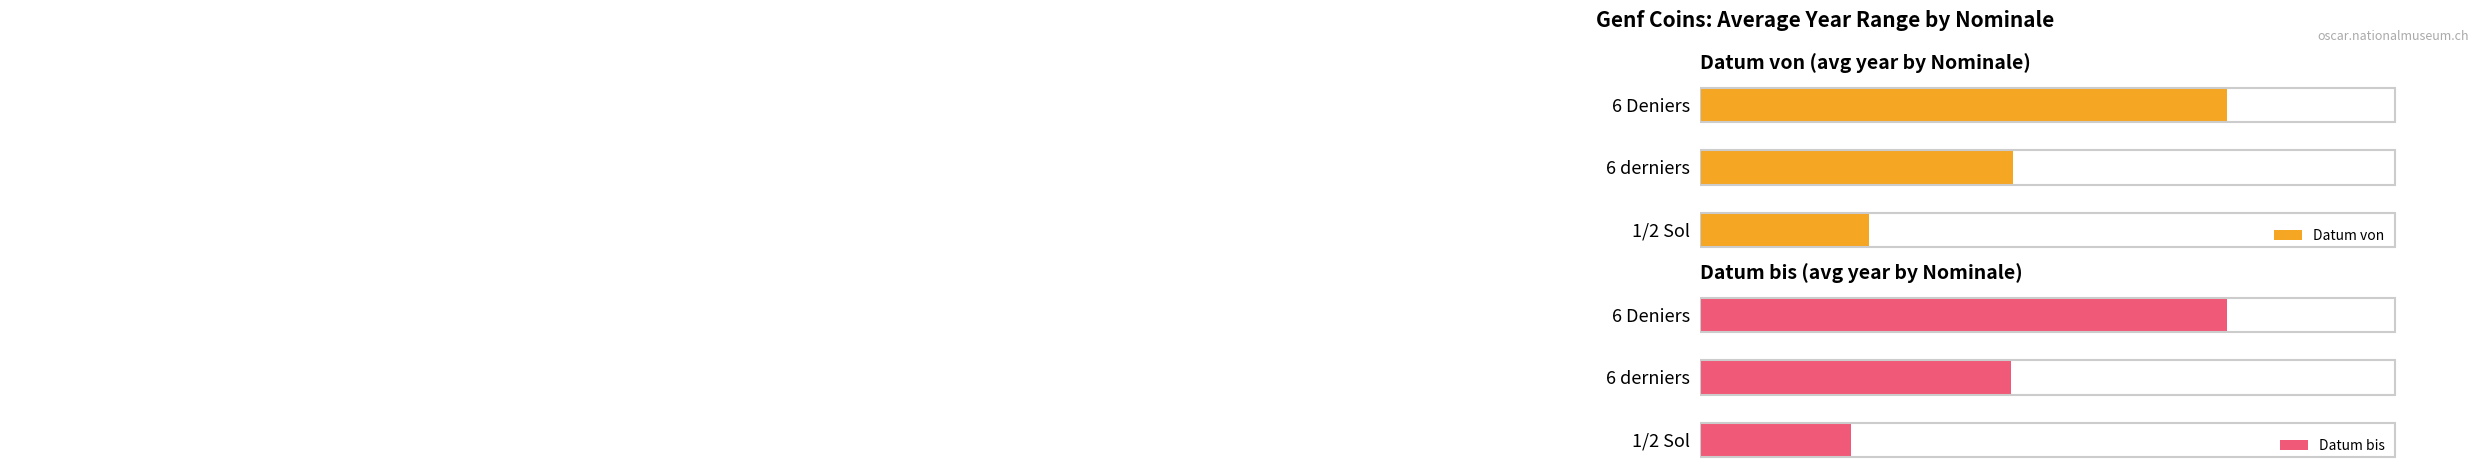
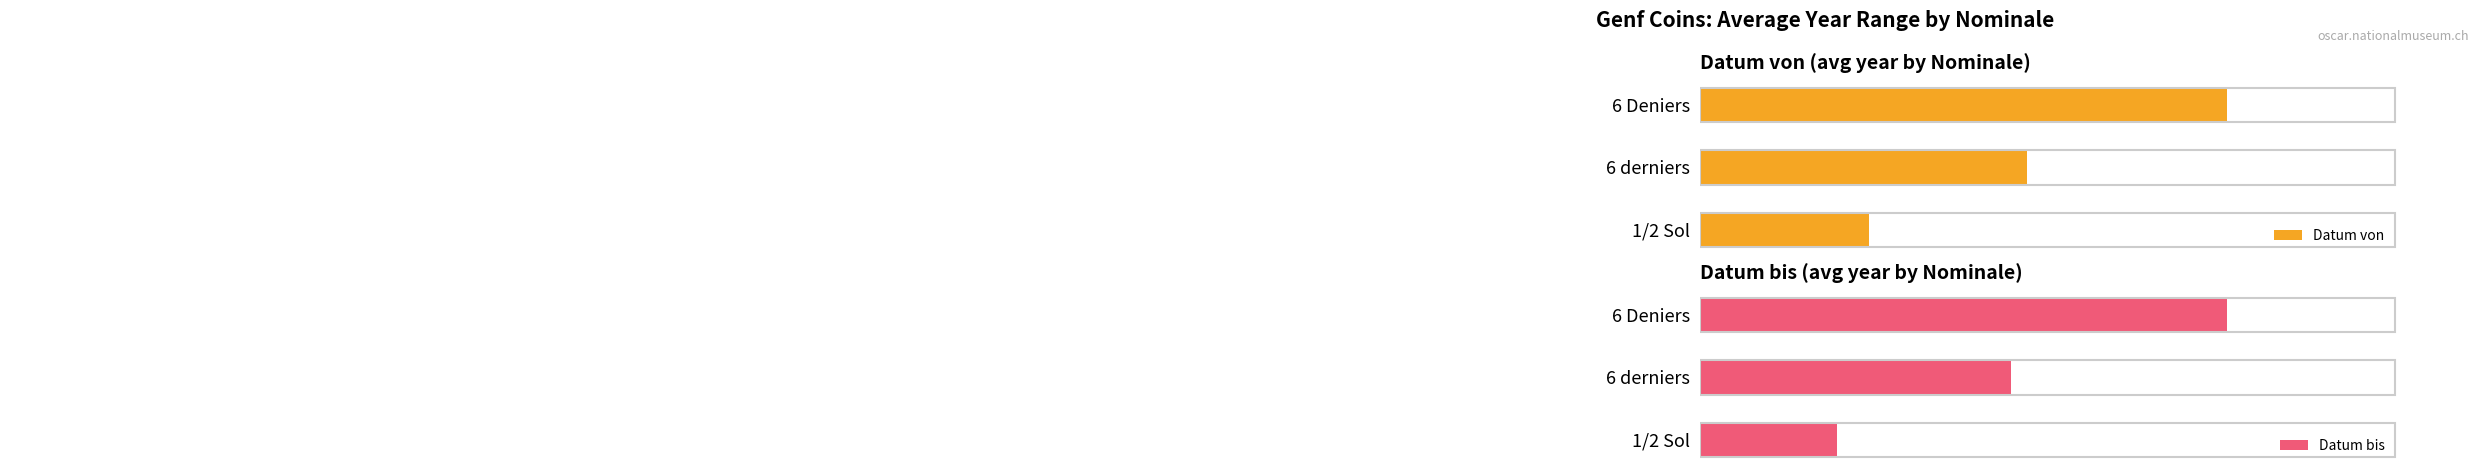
Datum von (avg year by Nominale), 6 derniers: 1635 -> 1641
Datum bis (avg year by Nominale), 1/2 Sol: 1565 -> 1559
